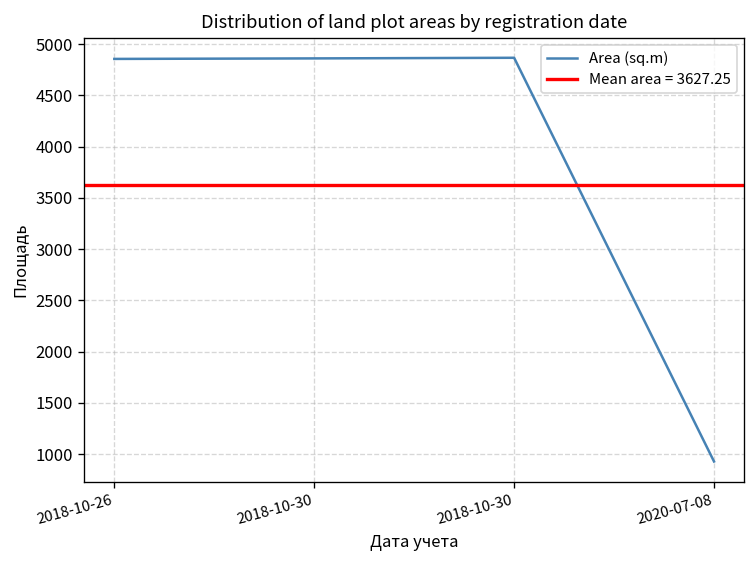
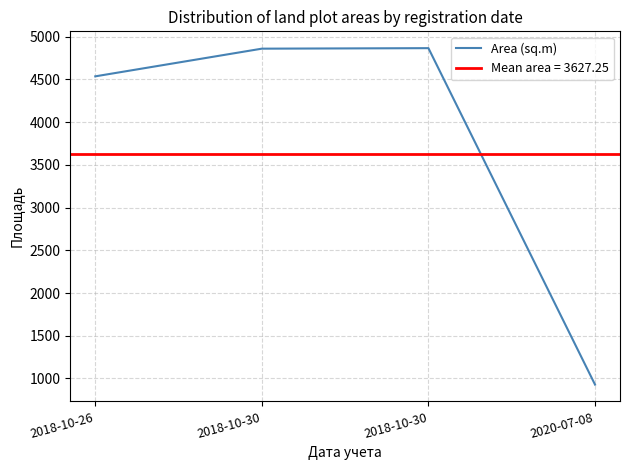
2018-10-26: 4900 -> 4500
